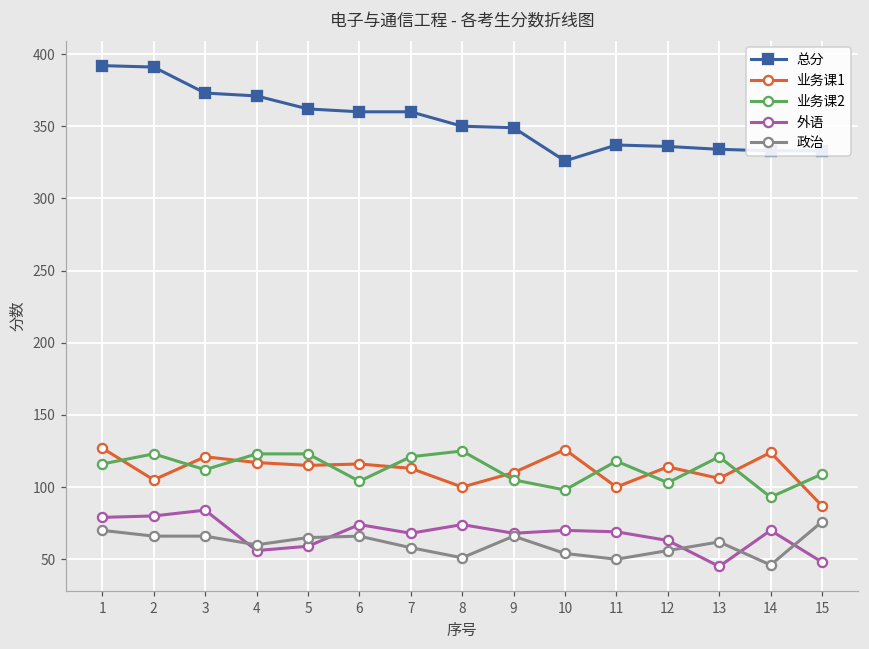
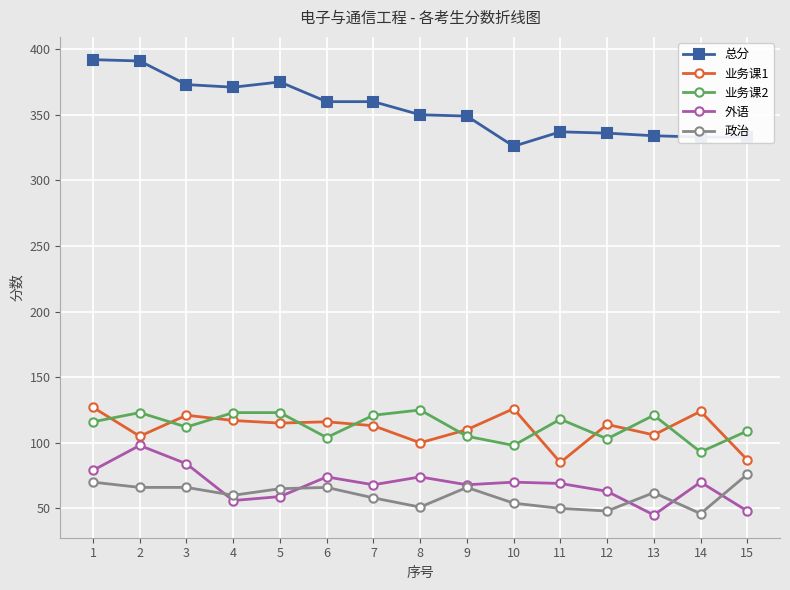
外语, 2: 80 -> 98
总分, 5: 362 -> 375
业务课1, 11: 100 -> 85
政治, 12: 56 -> 48
